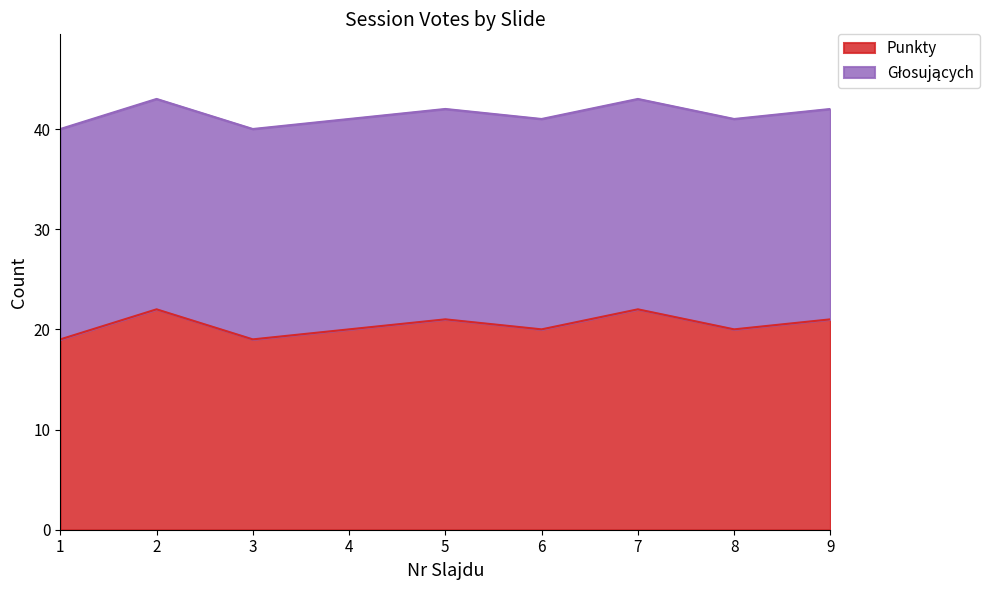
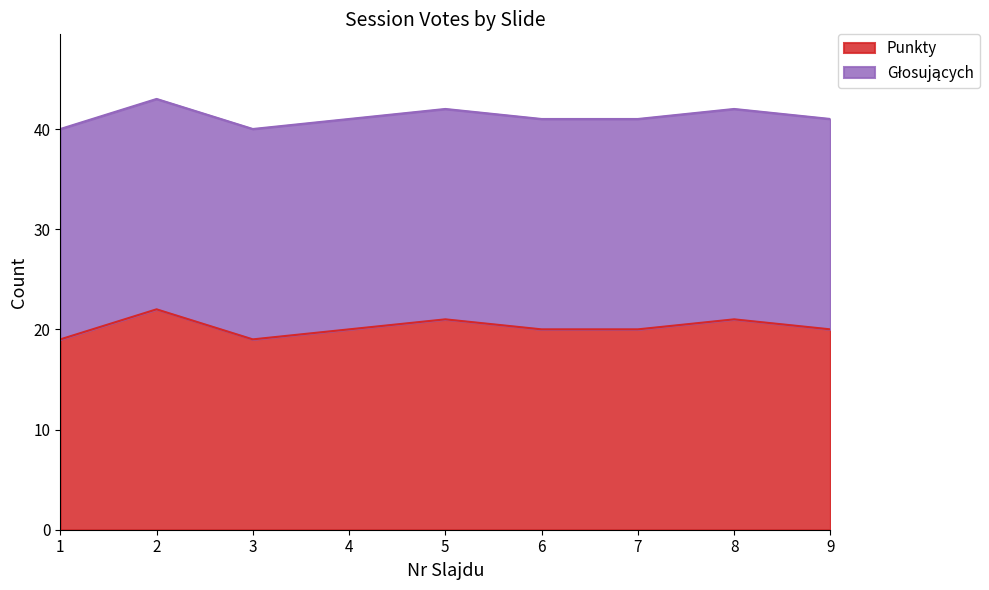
Punkty, 7: 22 -> 20
Punkty, 8: 20 -> 21
Punkty, 9: 21 -> 20
